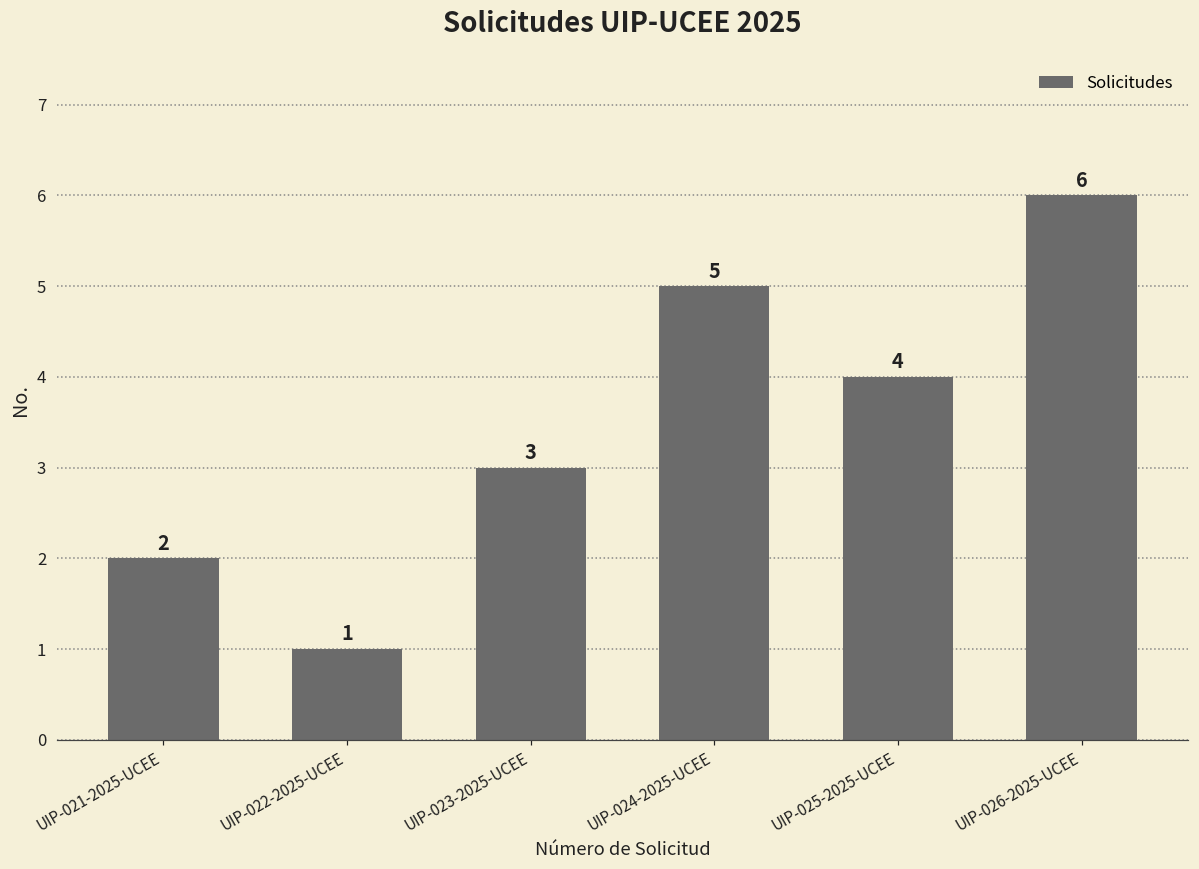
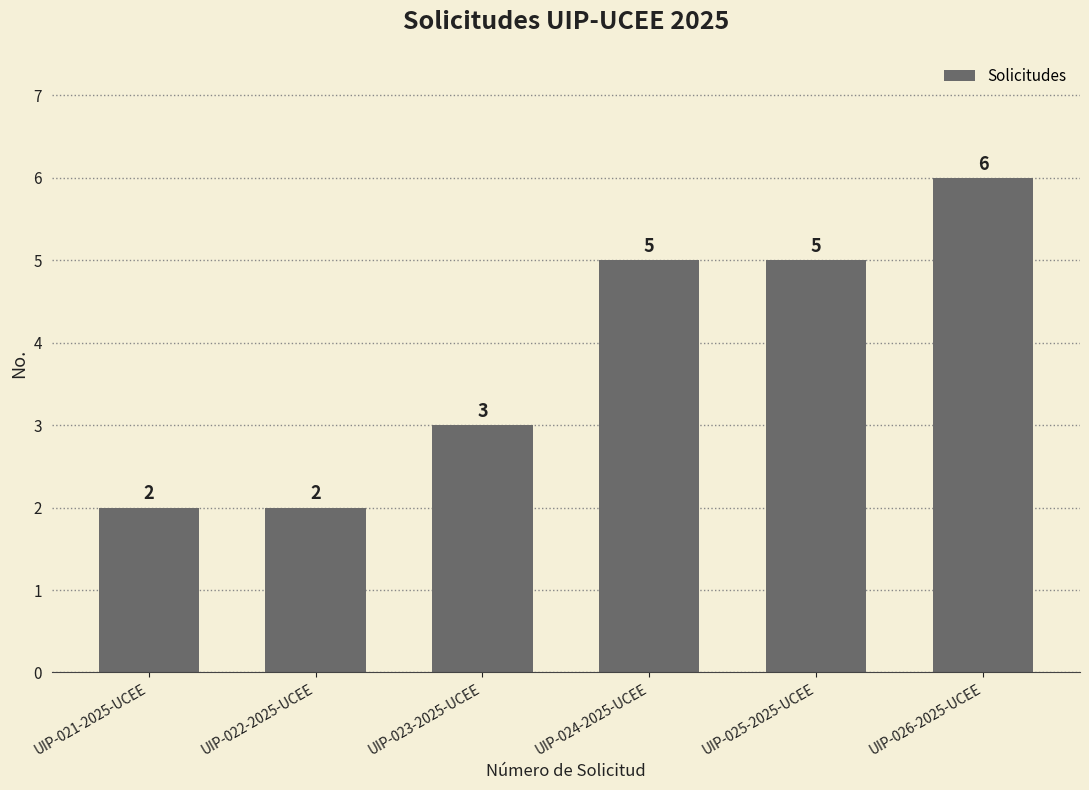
UIP-022-2025-UCEE: 1 -> 2
UIP-025-2025-UCEE: 4 -> 5
